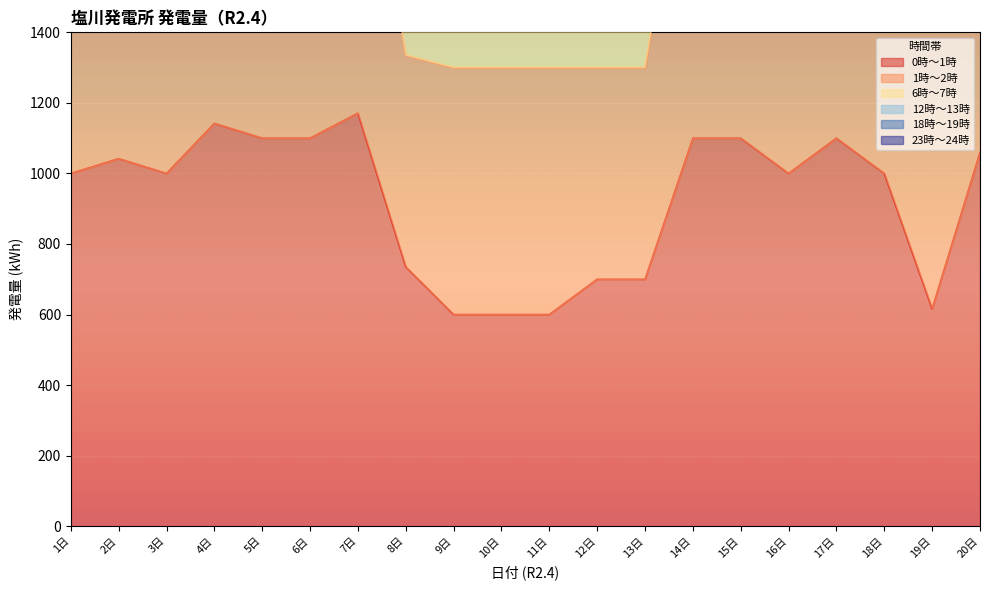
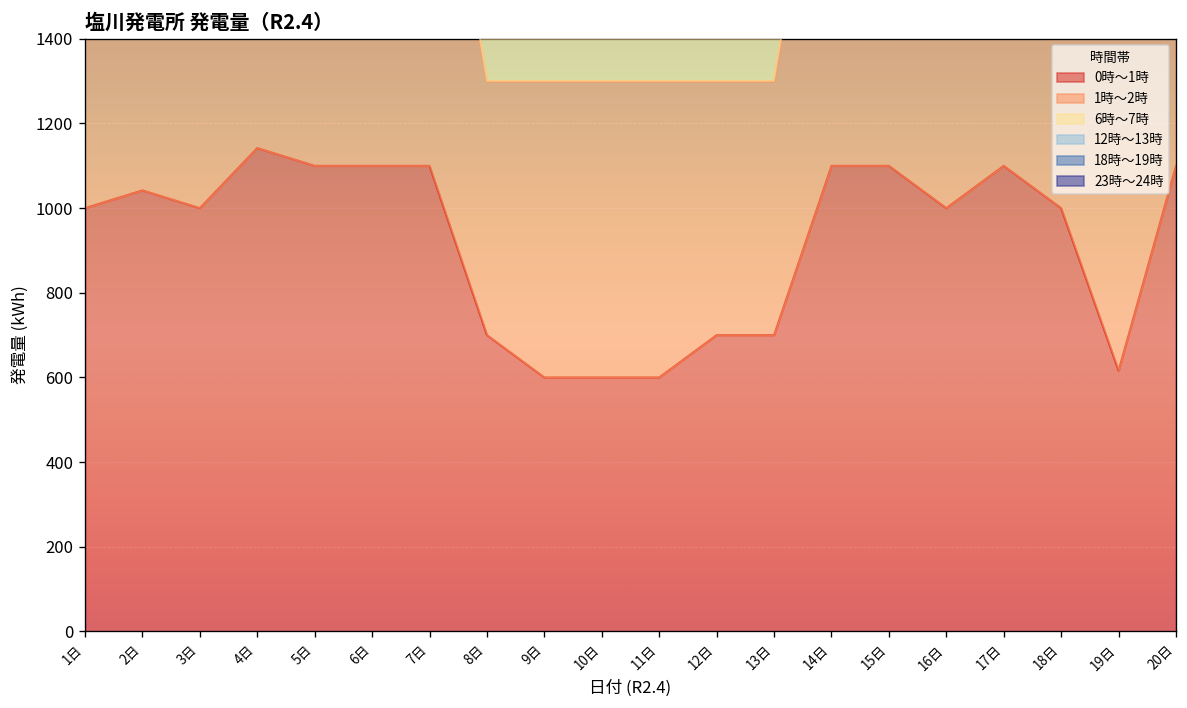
0時～1時, 7日: 1170 -> 1100
0時～1時, 8日: 740 -> 700
0時～1時, 20日: 1060 -> 1100
